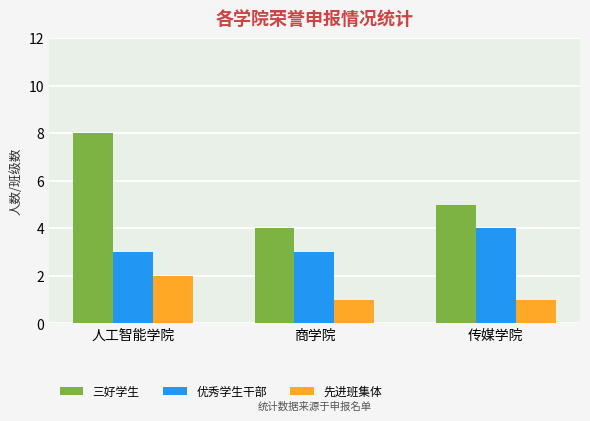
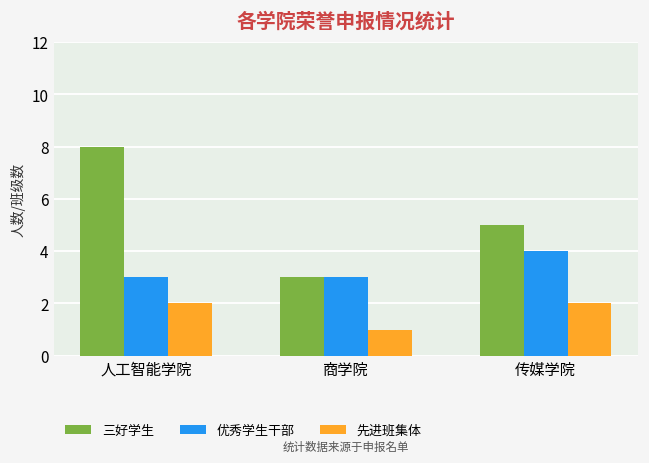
三好学生, 商学院: 4 -> 3
先进班集体, 传媒学院: 1 -> 2
